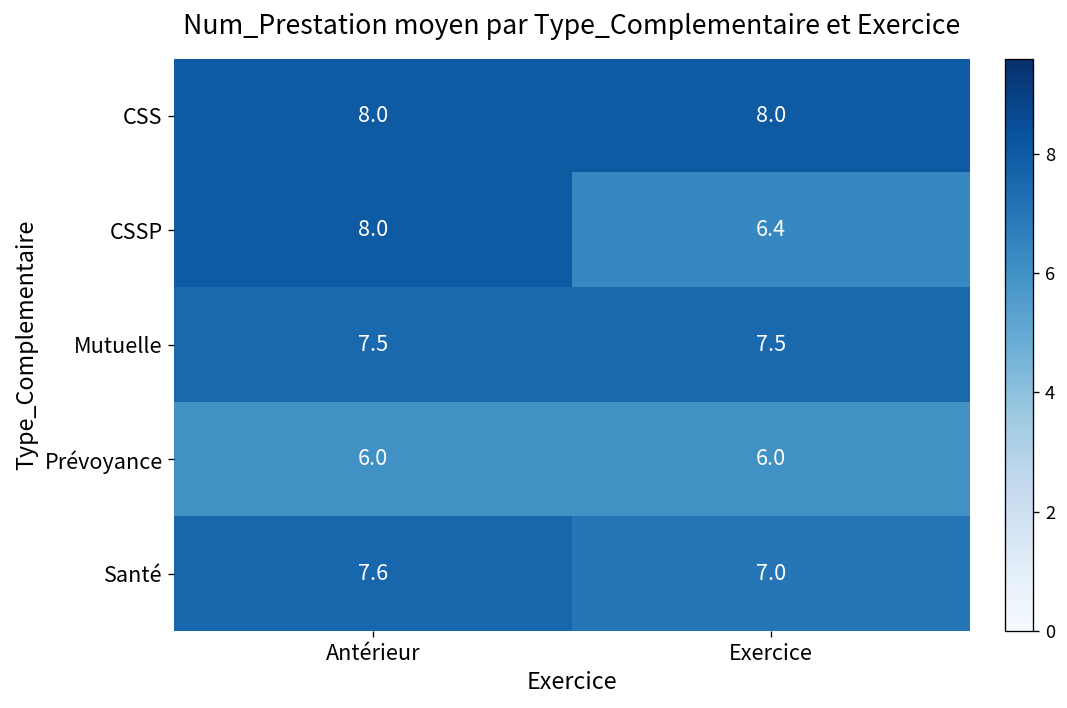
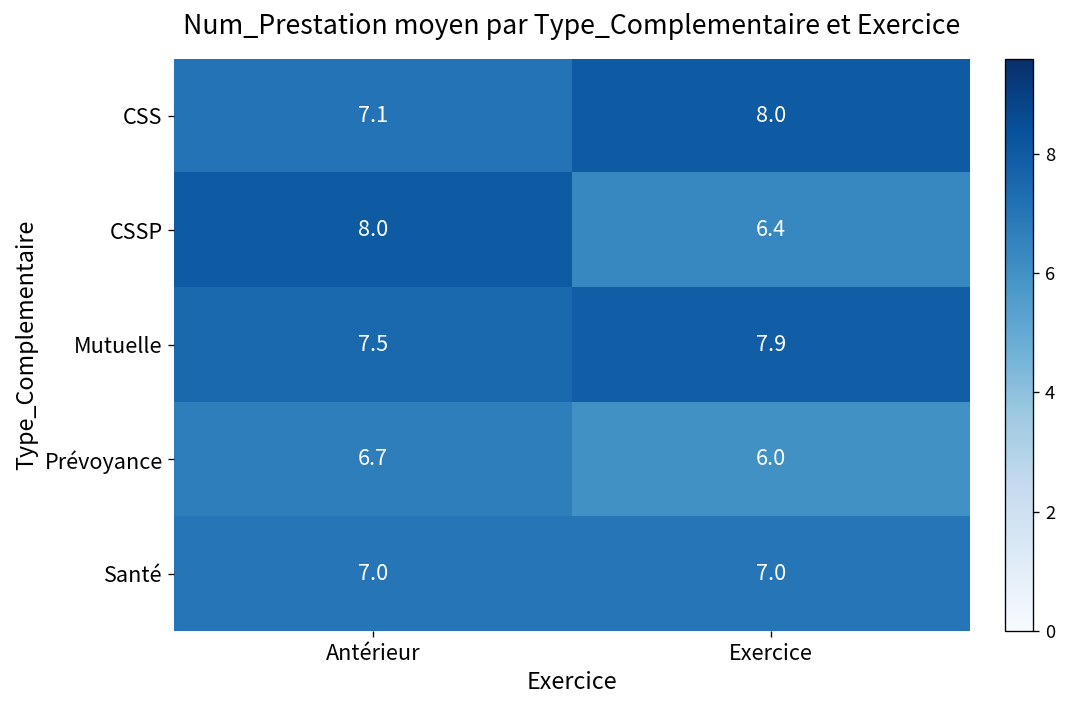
CSS, Antérieur: 8.0 -> 7.1
Mutuelle, Exercice: 7.5 -> 7.9
Prévoyance, Antérieur: 6.0 -> 6.7
Santé, Antérieur: 7.6 -> 7.0
